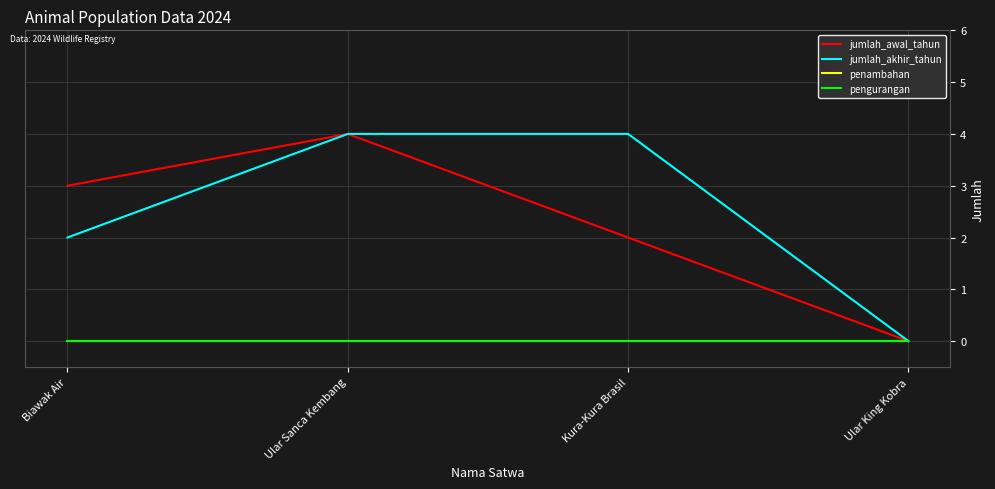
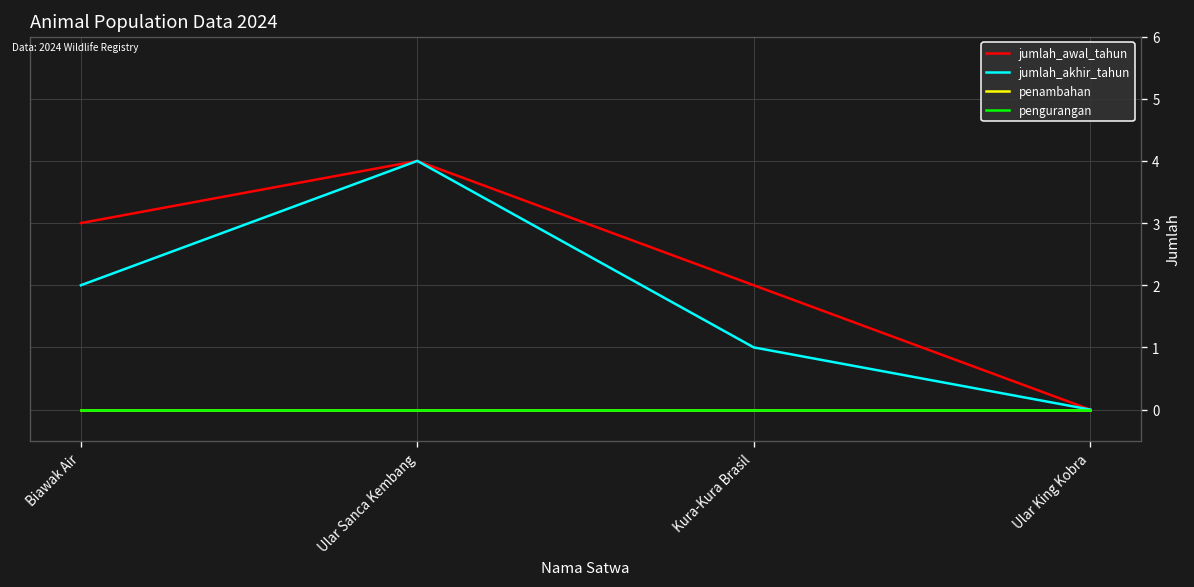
jumlah_akhir_tahun, Kura-Kura Brasil: 4 -> 1
